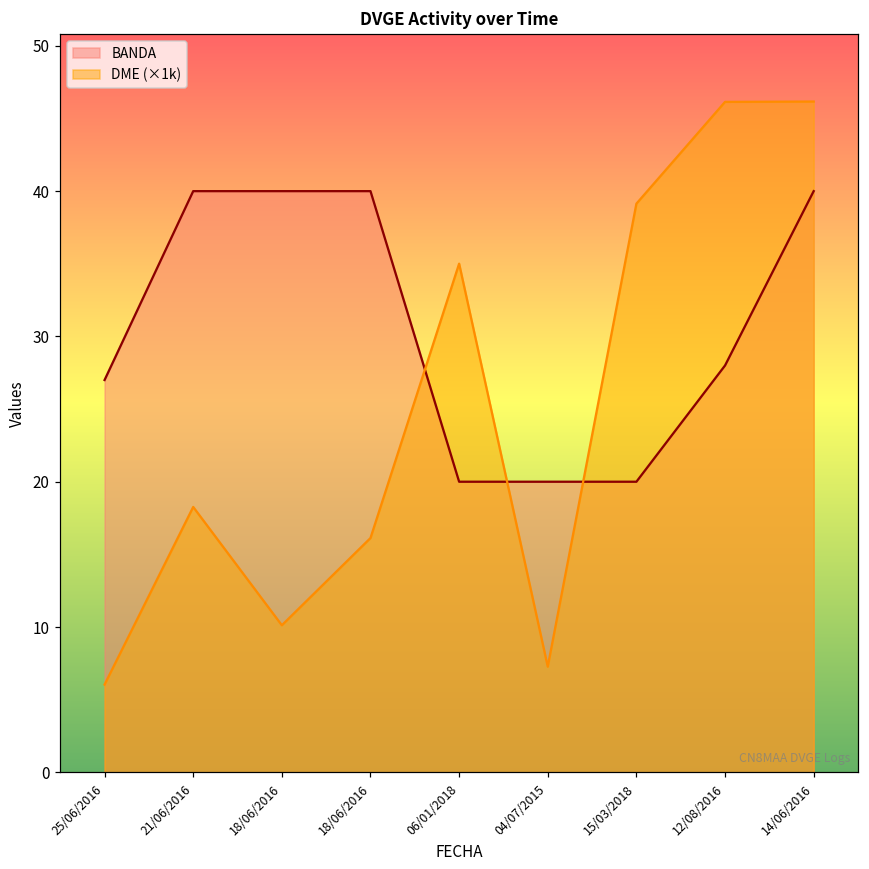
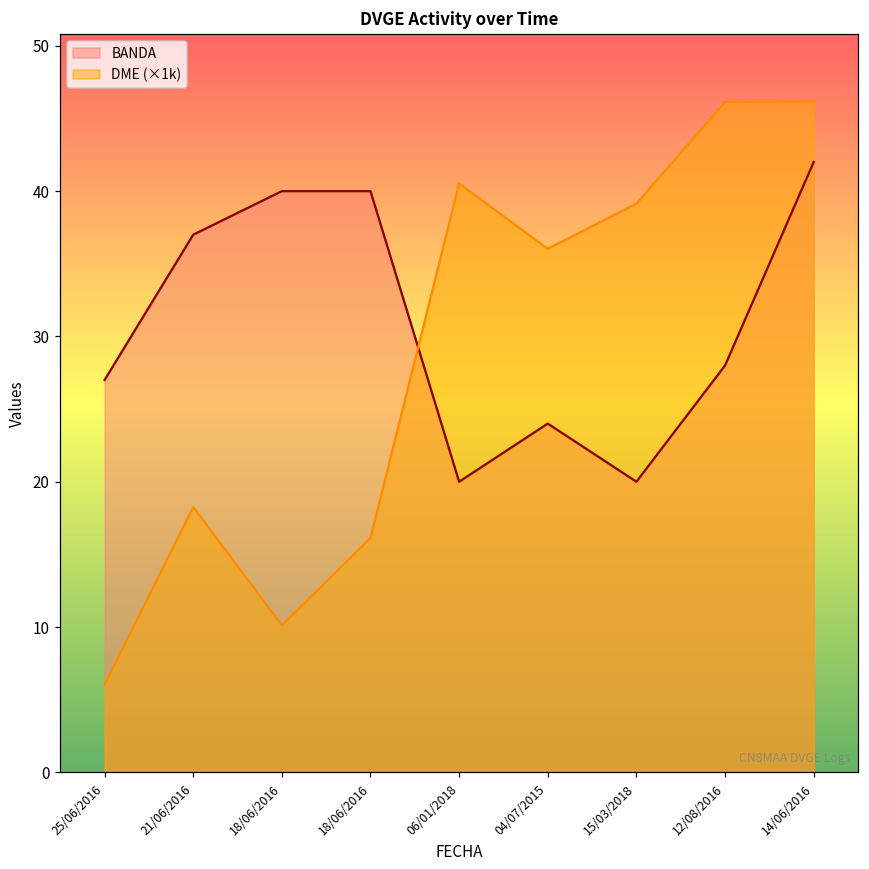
BANDA, 21/06/2016: 40 -> 37
DME (×1k), 06/01/2018: 35.0 -> 40.5
BANDA, 04/07/2015: 20 -> 24
DME (×1k), 04/07/2015: 7.3 -> 36.0
BANDA, 14/06/2016: 40 -> 42
